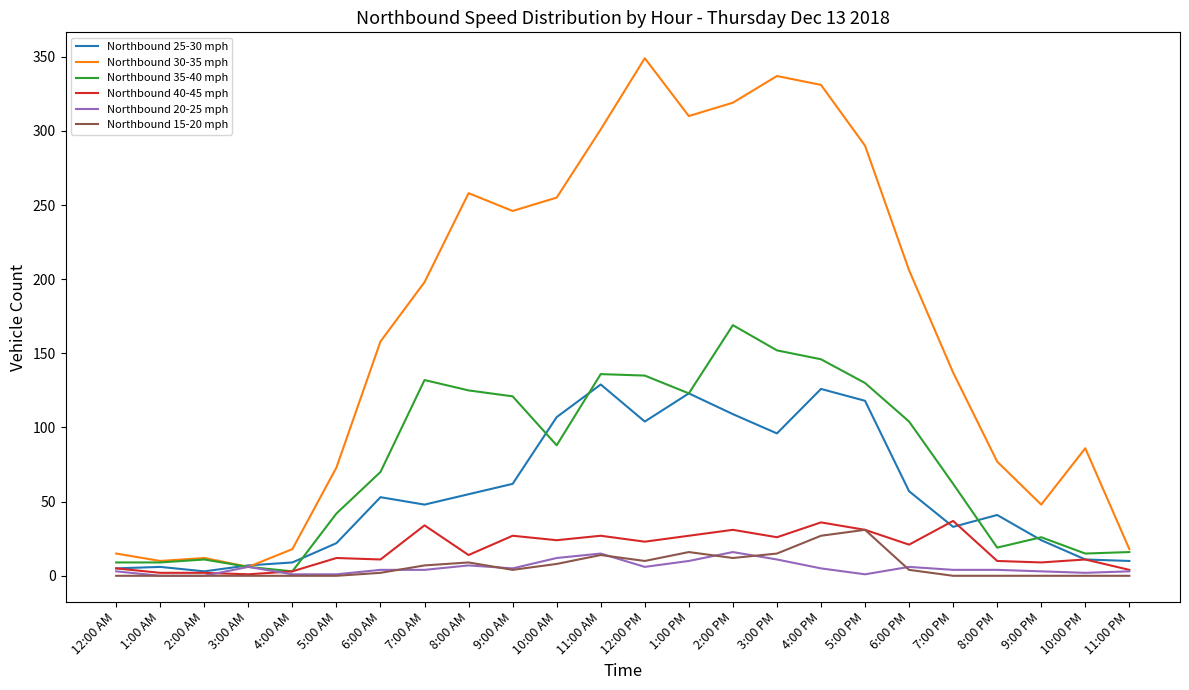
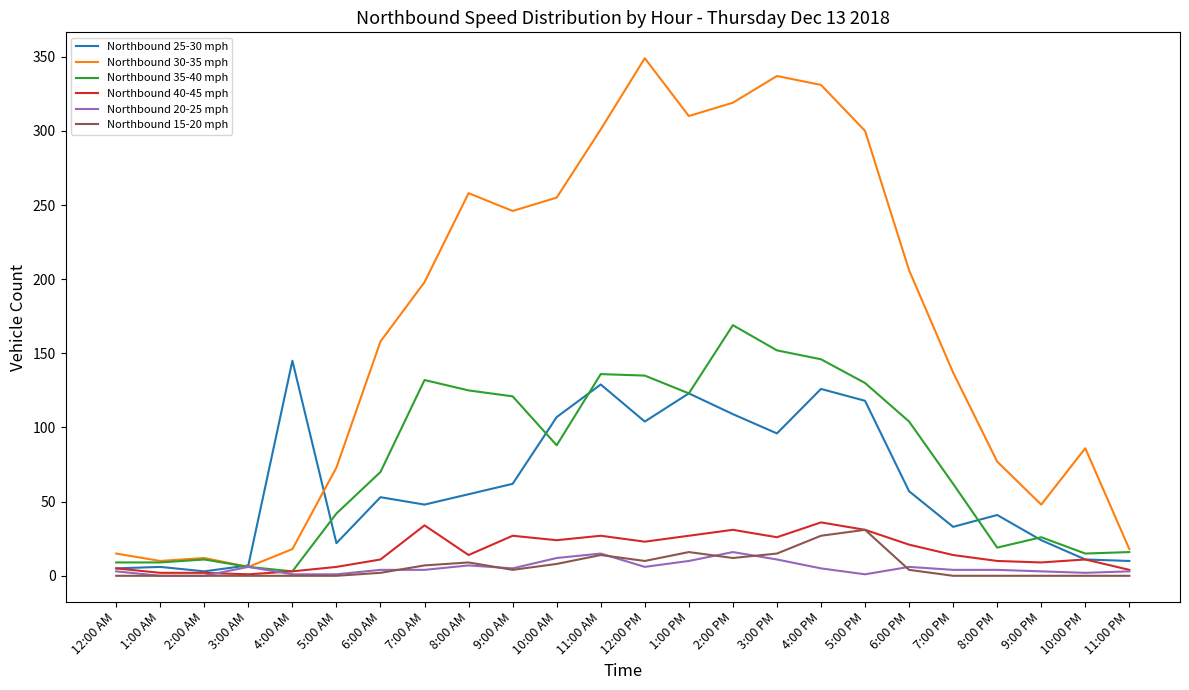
Northbound 25-30 mph, 4:00 AM: 9 -> 145
Northbound 40-45 mph, 5:00 AM: 12 -> 6
Northbound 30-35 mph, 5:00 PM: 290 -> 300
Northbound 40-45 mph, 7:00 PM: 37 -> 14
